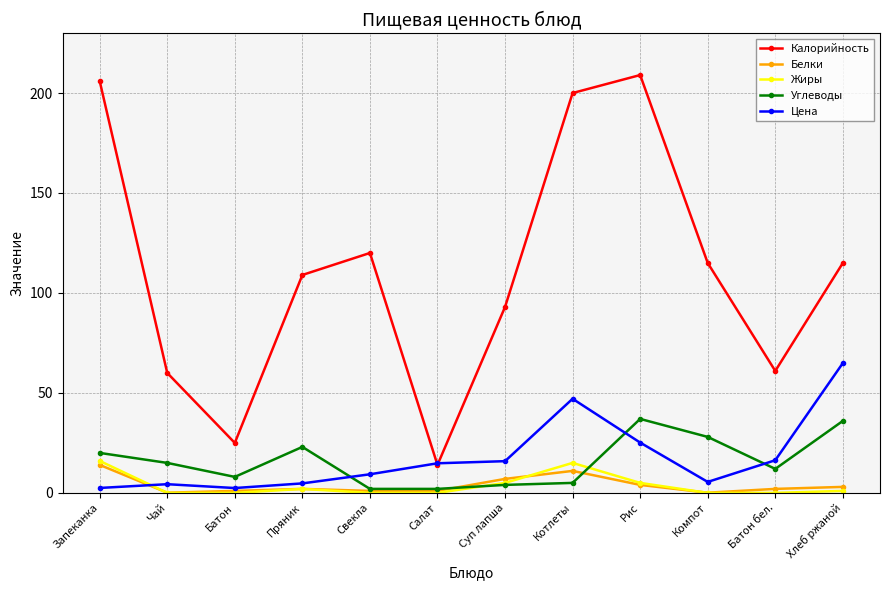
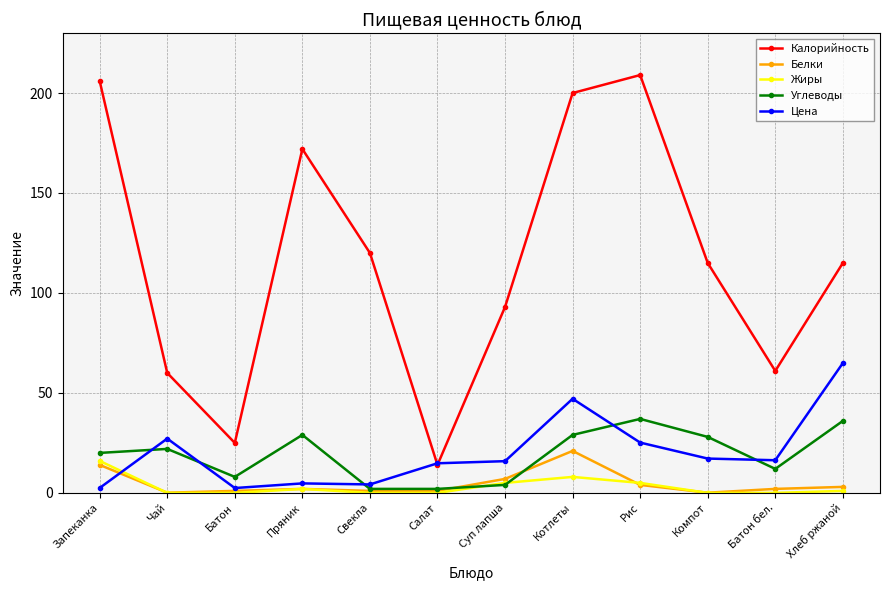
Углеводы, Чай: 15 -> 22
Цена, Чай: 4 -> 27
Калорийность, Пряник: 109 -> 172
Углеводы, Пряник: 23 -> 29
Цена, Свекла: 9 -> 4
Белки, Котлеты: 11 -> 21
Жиры, Котлеты: 15 -> 8
Углеводы, Котлеты: 5 -> 29
Цена, Компот: 5 -> 17
